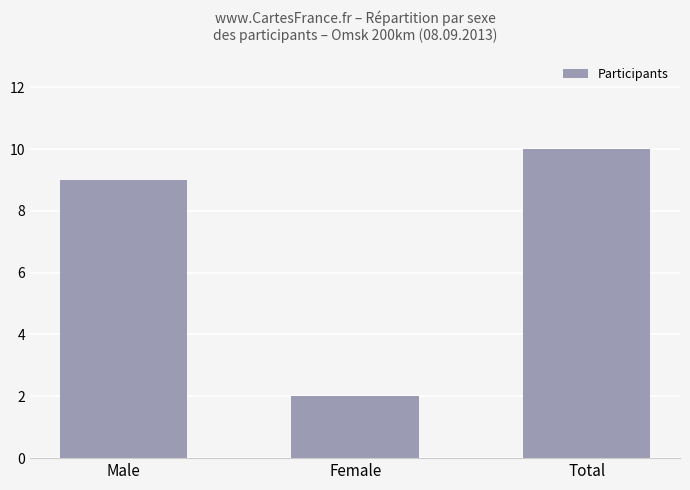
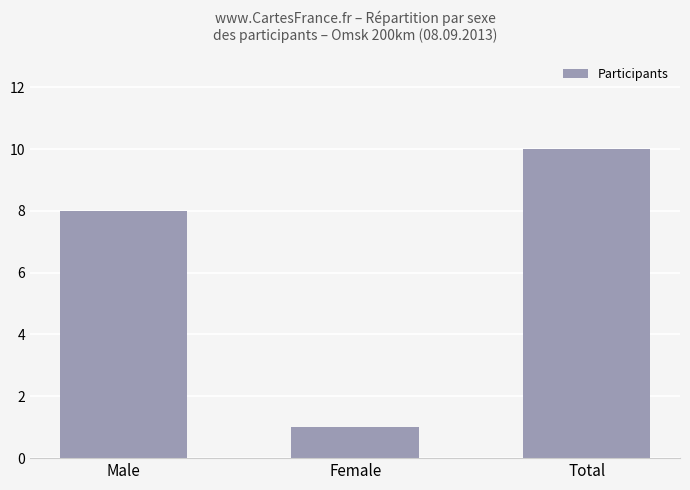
Male: 9 -> 8
Female: 2 -> 1
